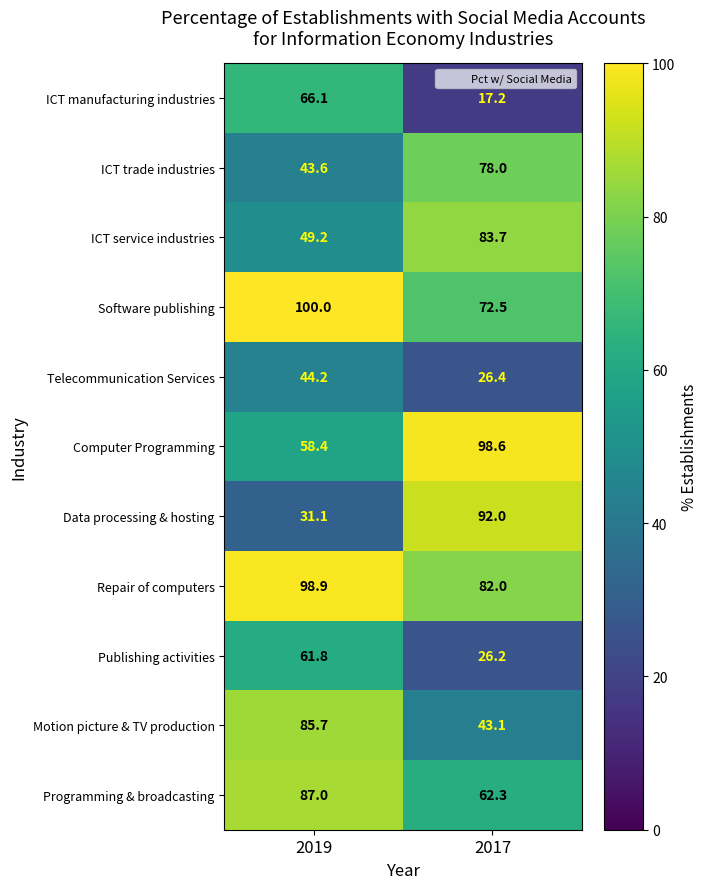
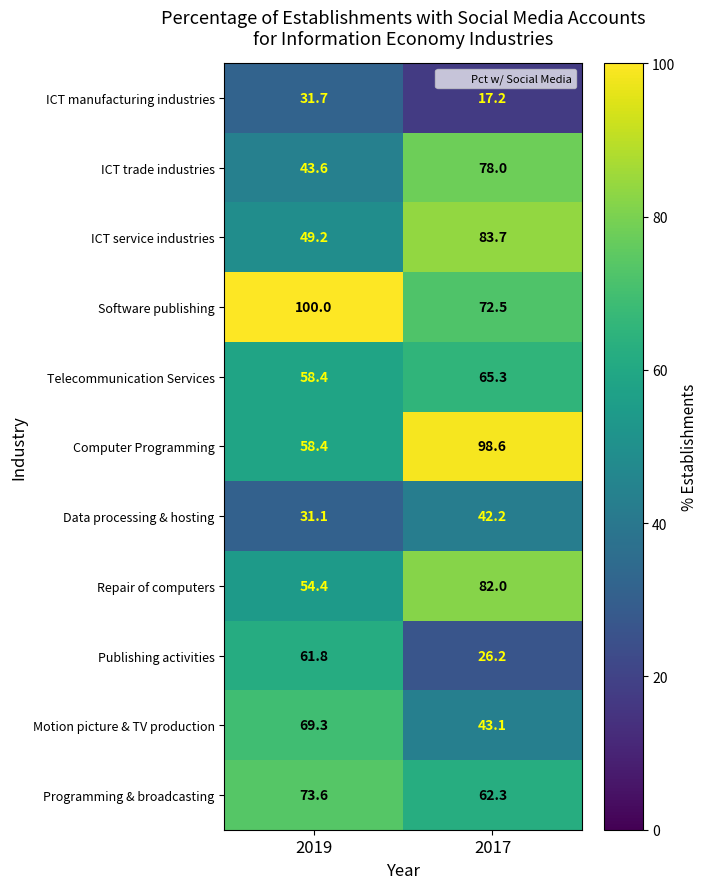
ICT manufacturing industries, 2019: 66.1 -> 31.7
Telecommunication Services, 2019: 44.2 -> 58.4
Telecommunication Services, 2017: 26.4 -> 65.3
Data processing & hosting, 2017: 92.0 -> 42.2
Repair of computers, 2019: 98.9 -> 54.4
Motion picture & TV production, 2019: 85.7 -> 69.3
Programming & broadcasting, 2019: 87.0 -> 73.6
